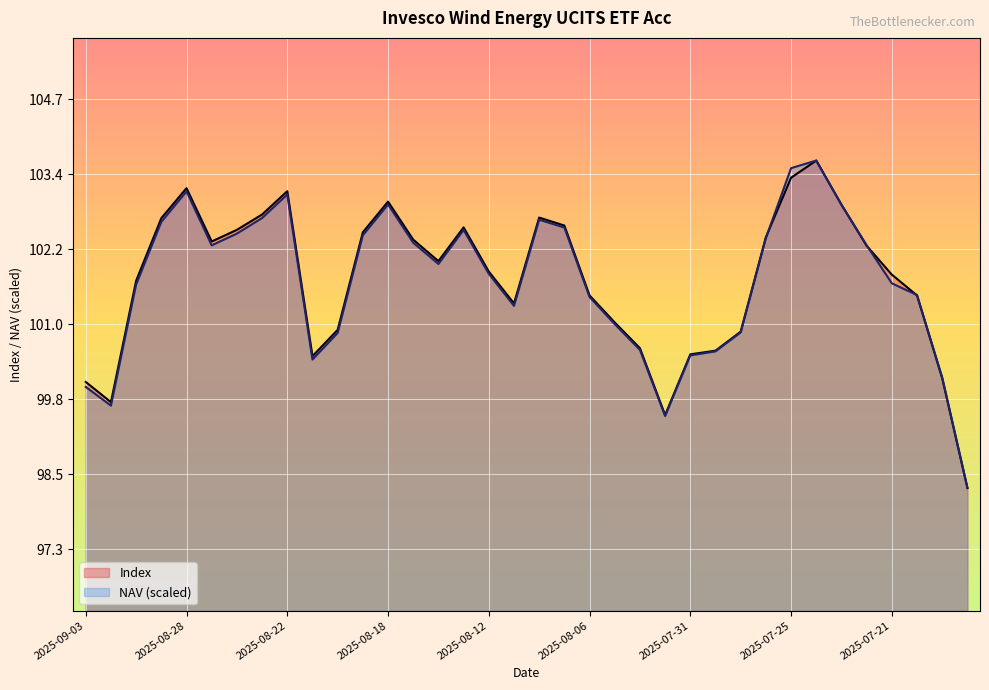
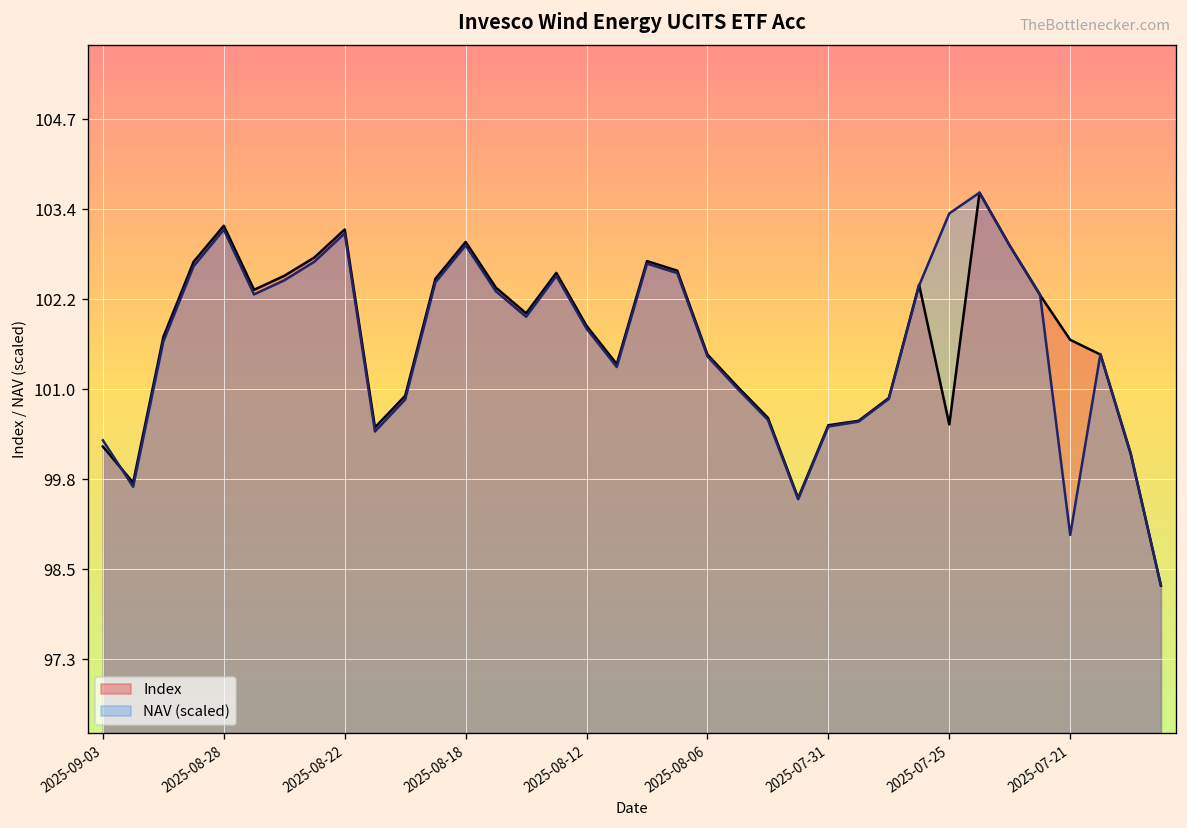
Index, 2025-09-03: 100.0 -> 100.2
NAV (scaled), 2025-09-03: 100.0 -> 100.3
Index, 2025-07-25: 103.4 -> 100.5
NAV (scaled), 2025-07-25: 103.5 -> 103.4
Index, 2025-07-21: 101.8 -> 101.7
NAV (scaled), 2025-07-21: 101.6 -> 99.0
